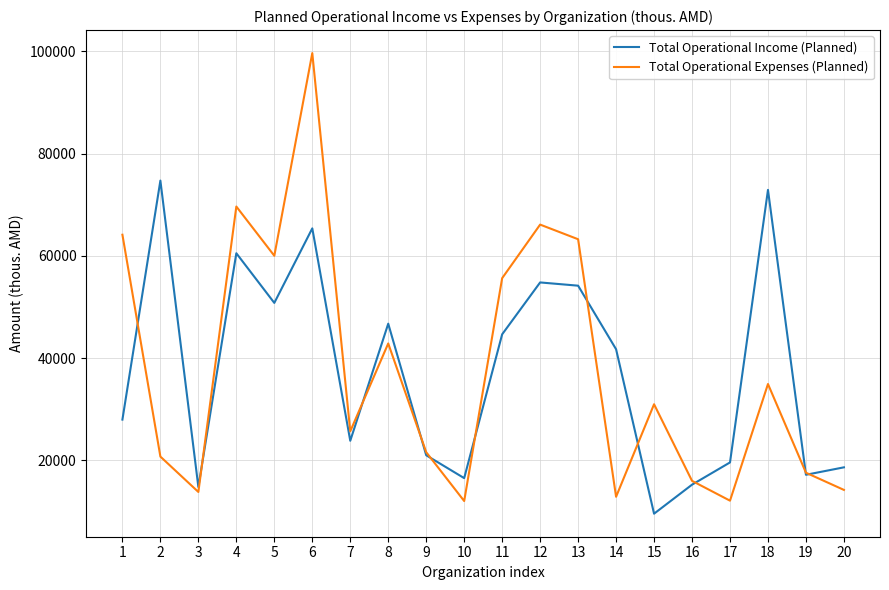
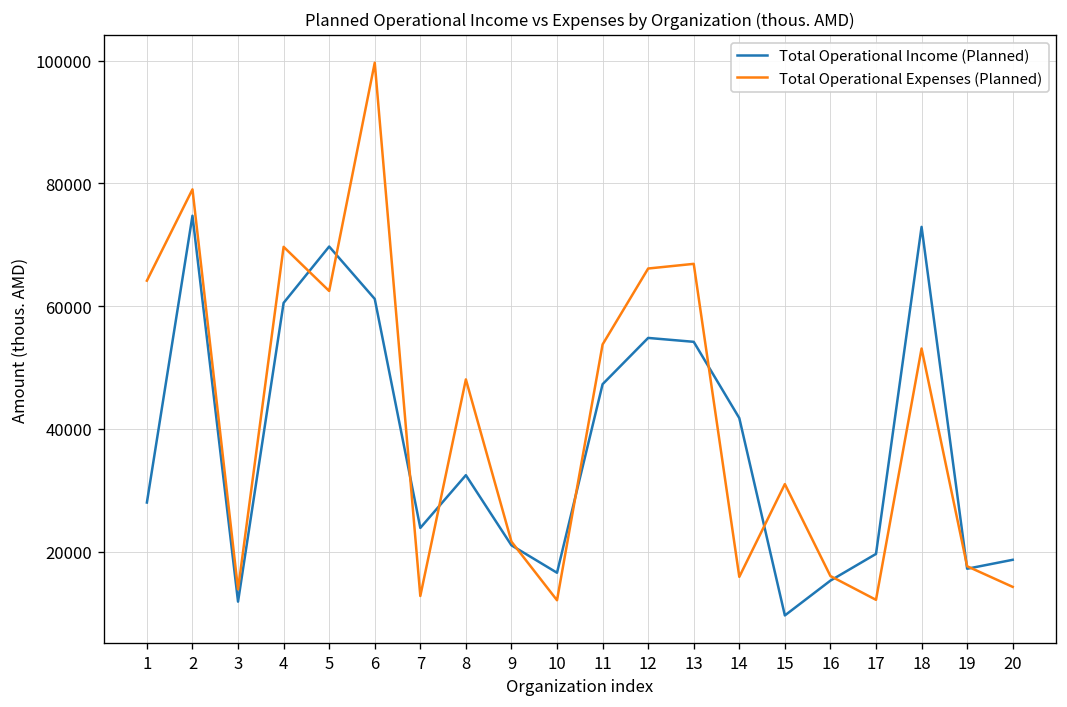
Total Operational Expenses (Planned), 2: 21000 -> 79000
Total Operational Income (Planned), 3: 15000 -> 12000
Total Operational Income (Planned), 5: 51000 -> 70000
Total Operational Expenses (Planned), 5: 60000 -> 62000
Total Operational Income (Planned), 6: 65000 -> 61000
Total Operational Expenses (Planned), 7: 26000 -> 13000
Total Operational Income (Planned), 8: 47000 -> 32000
Total Operational Expenses (Planned), 8: 43000 -> 48000
Total Operational Income (Planned), 11: 45000 -> 47000
Total Operational Expenses (Planned), 11: 56000 -> 54000
Total Operational Expenses (Planned), 13: 63000 -> 67000
Total Operational Expenses (Planned), 14: 13000 -> 16000
Total Operational Expenses (Planned), 18: 35000 -> 53000
